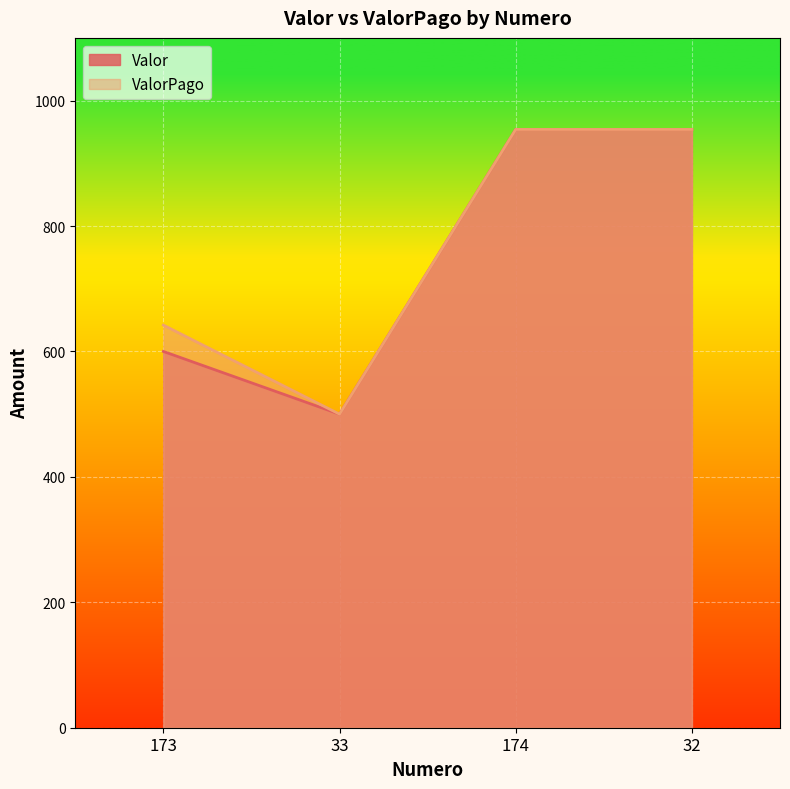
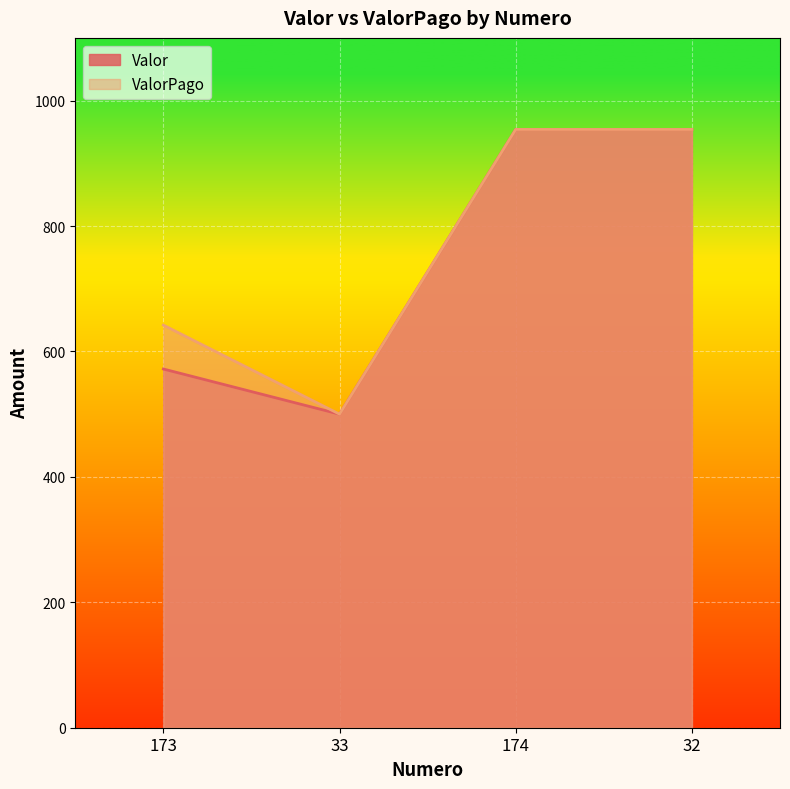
Valor, 173: 600 -> 570
